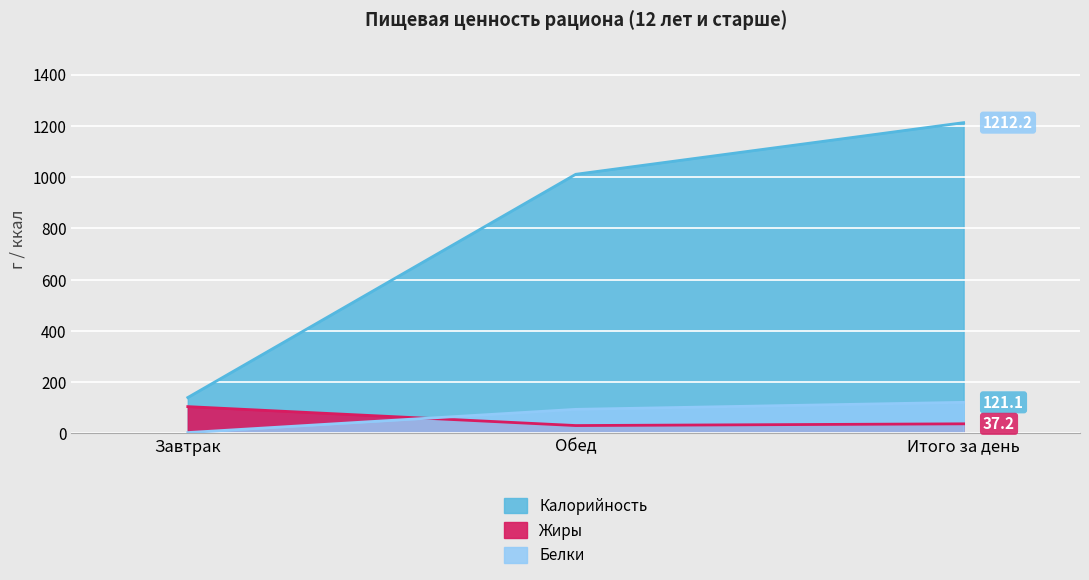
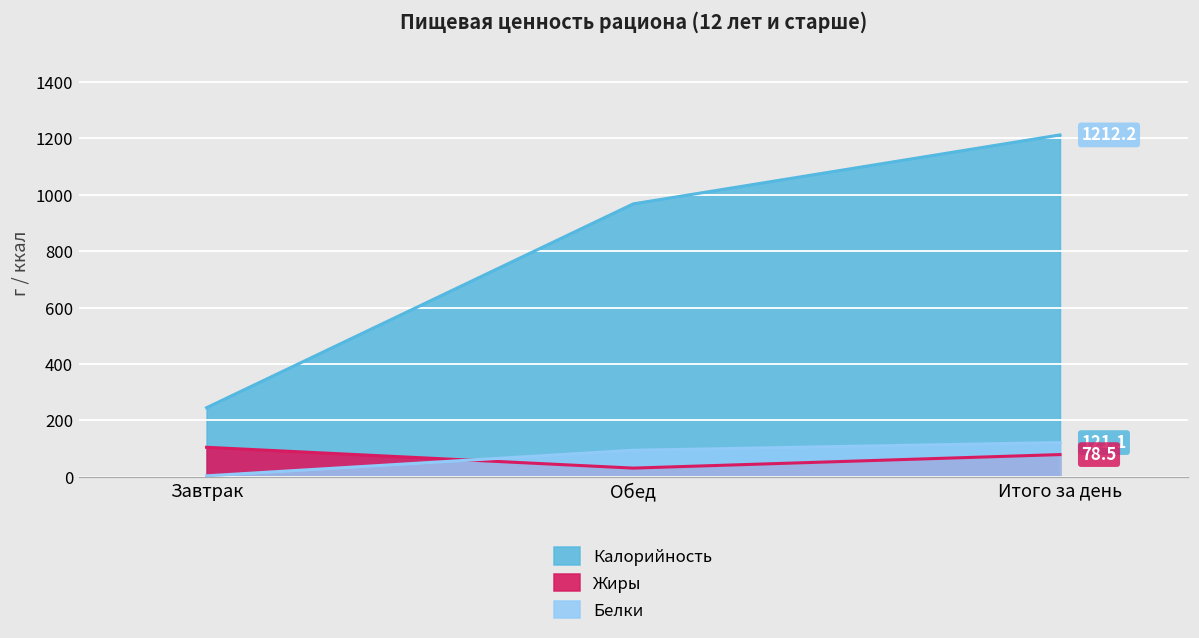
Калорийность, Завтрак: 140 -> 240
Калорийность, Обед: 1010 -> 970
Жиры, Итого за день: 37.2 -> 78.5
